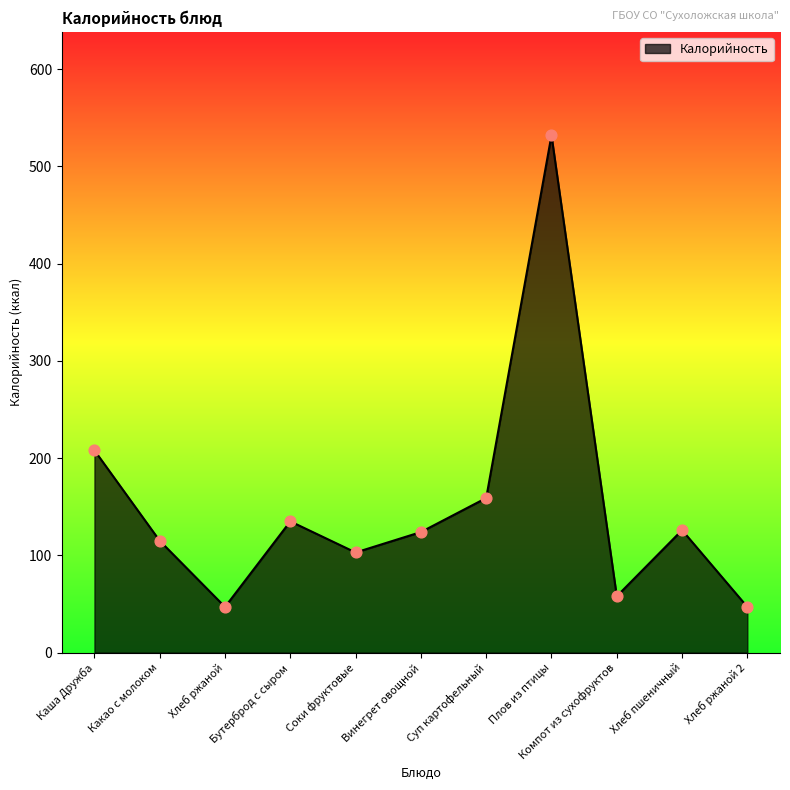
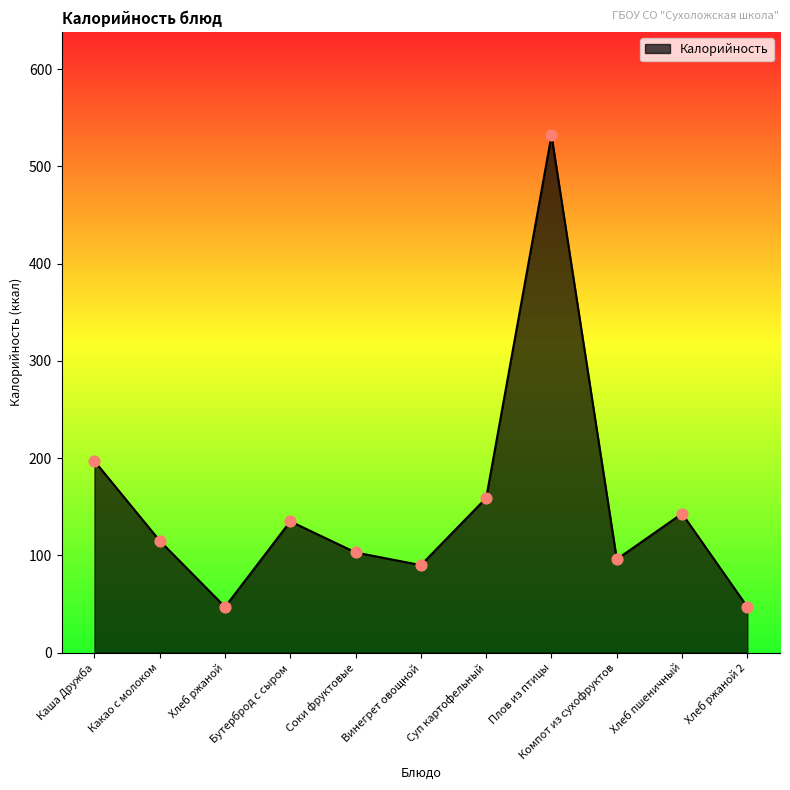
Каша Дружба: 210 -> 200
Винегрет овощной: 120 -> 90
Компот из сухофруктов: 60 -> 100
Хлеб пшеничный: 130 -> 140
